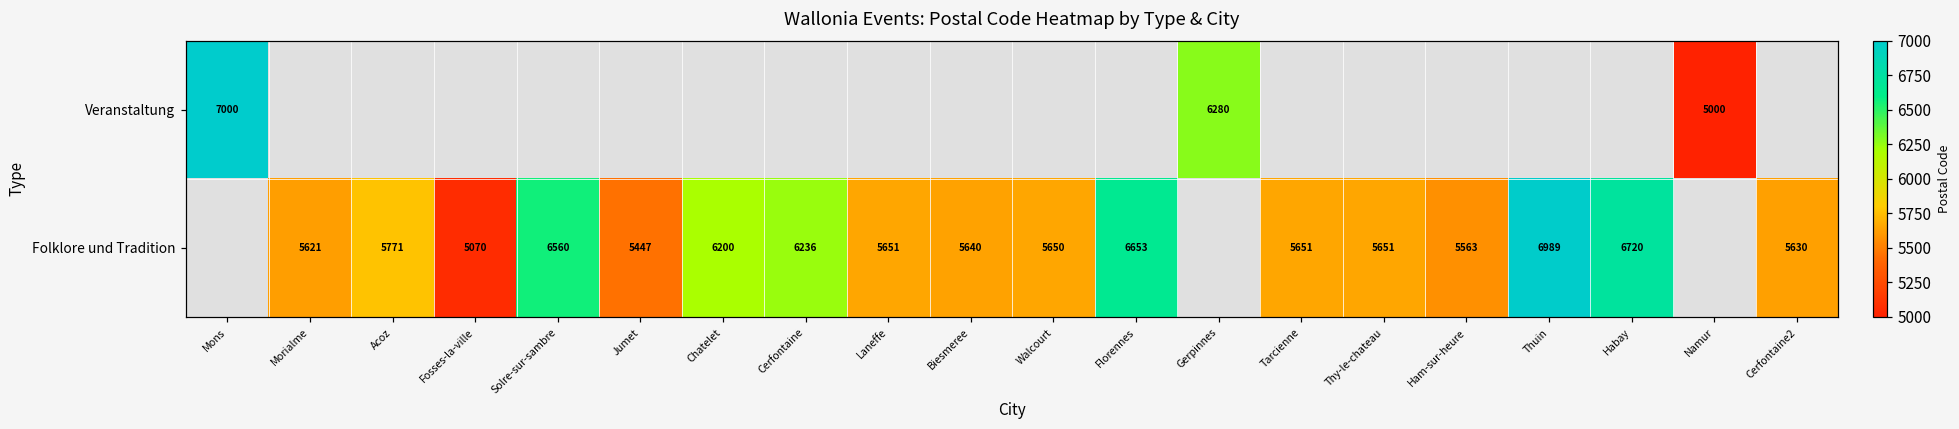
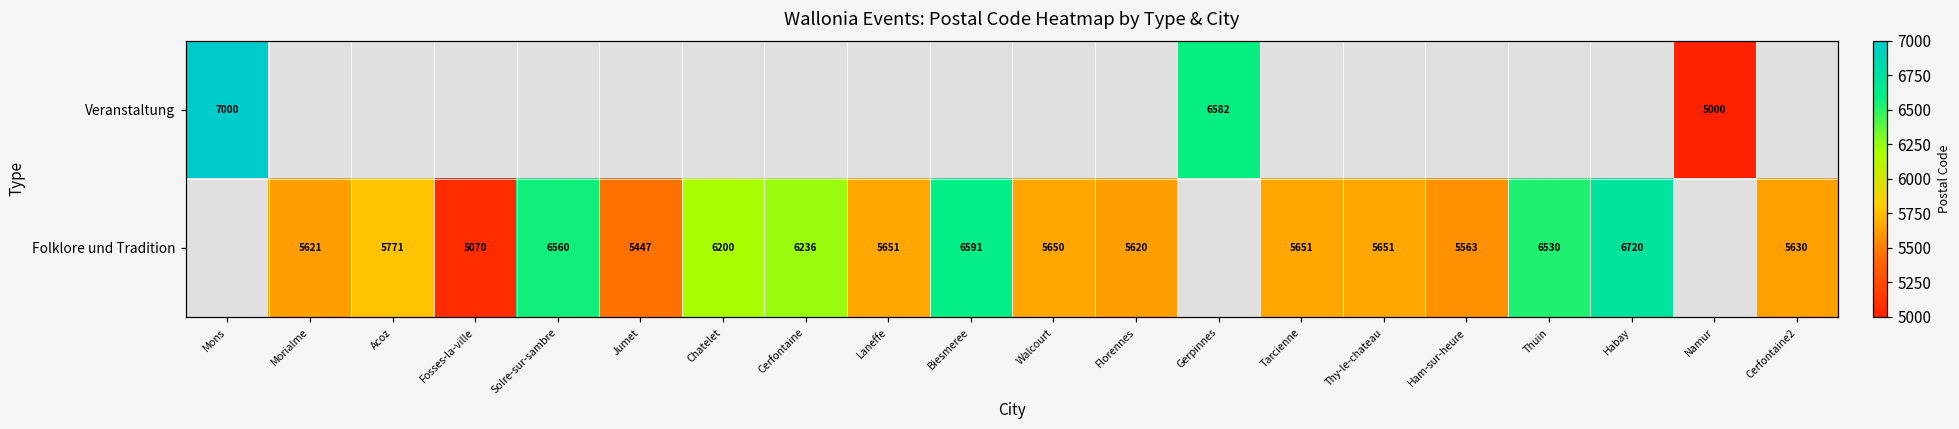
Veranstaltung, Gerpinnes: 6280 -> 6582
Folklore und Tradition, Biesmeree: 5640 -> 6591
Folklore und Tradition, Florennes: 6653 -> 5620
Folklore und Tradition, Thuin: 6989 -> 6530
